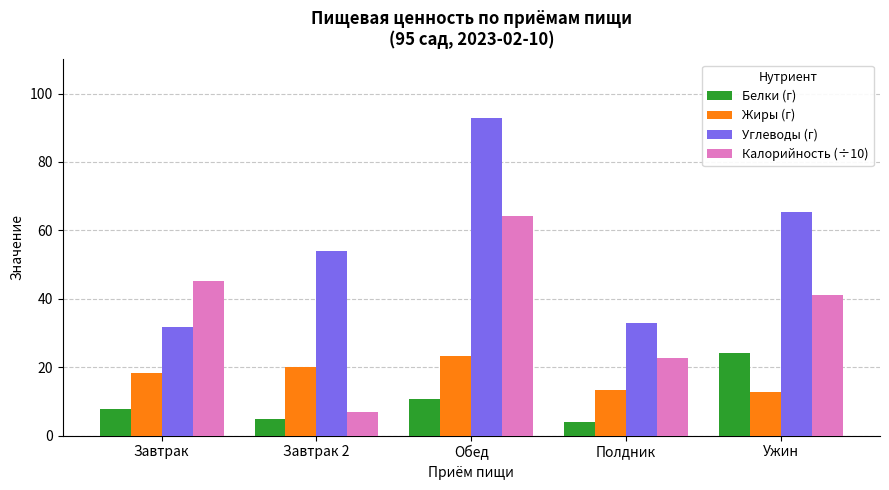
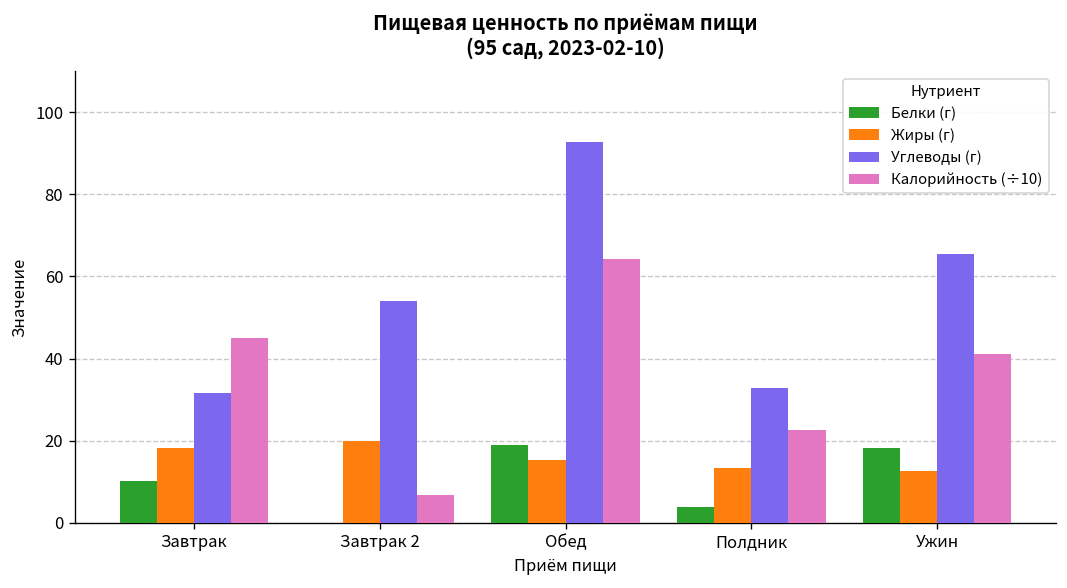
Белки (г), Завтрак: 8 -> 10
Белки (г), Завтрак 2: 5 -> 0
Белки (г), Обед: 11 -> 19
Жиры (г), Обед: 23 -> 15
Белки (г), Ужин: 24 -> 18
